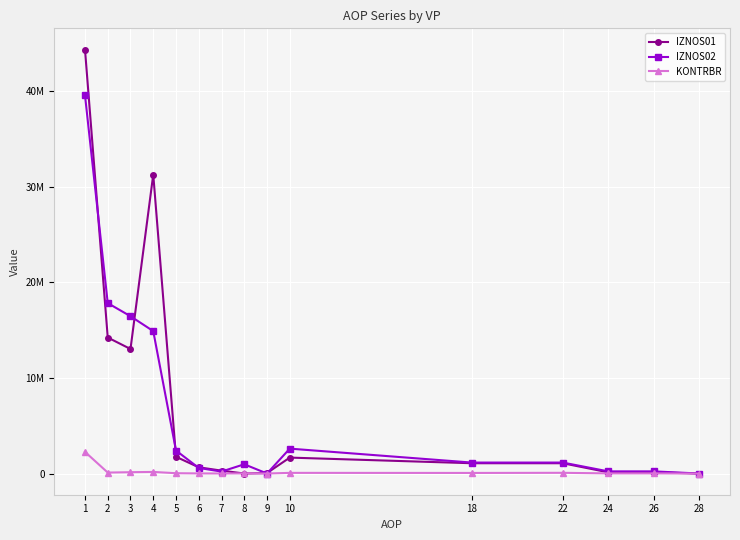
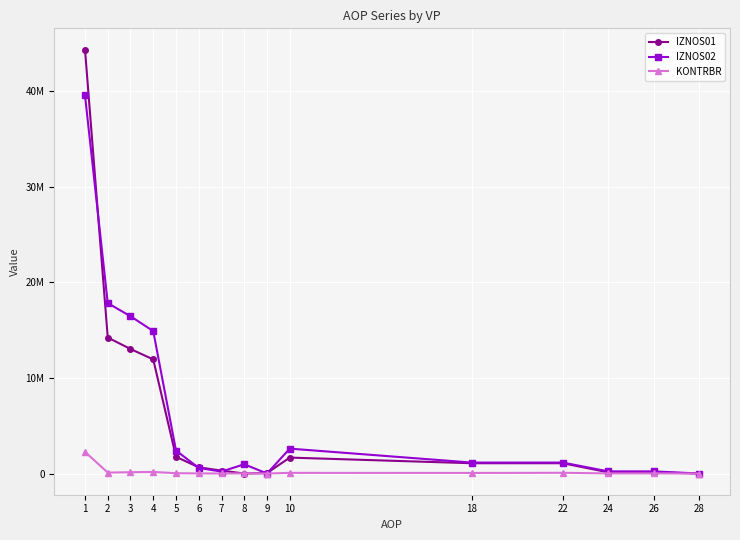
IZNOS01, 4: 31000000 -> 12000000
